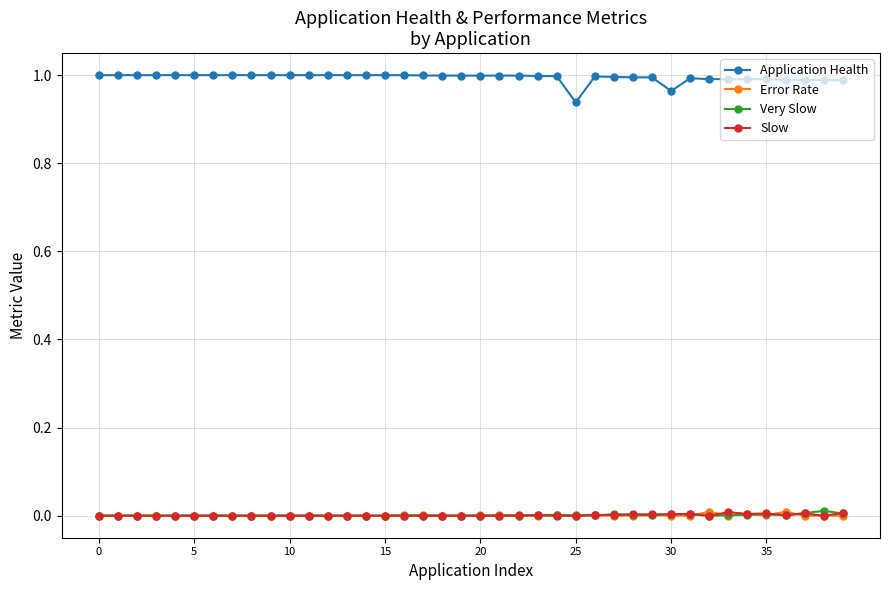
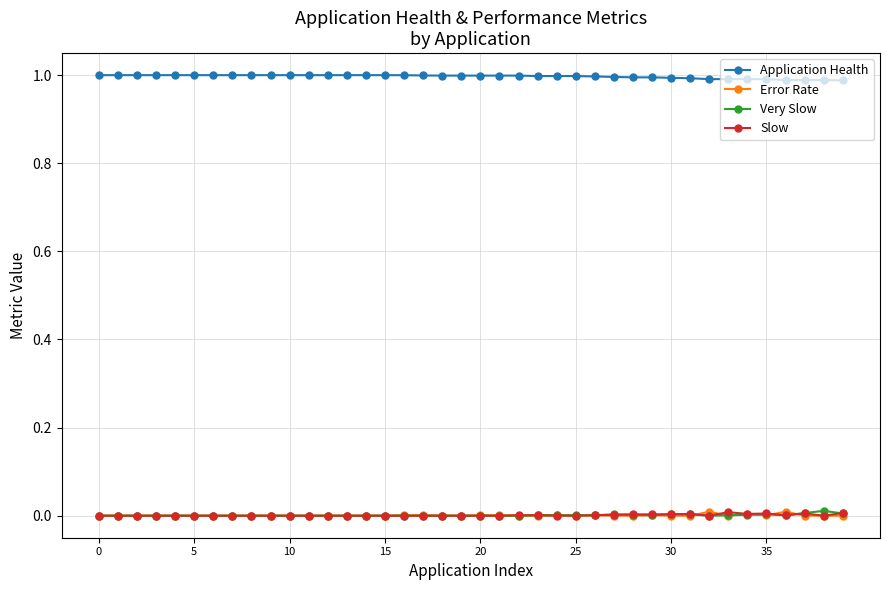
Application Health, 25: 0.94 -> 1.00
Application Health, 30: 0.96 -> 0.99
